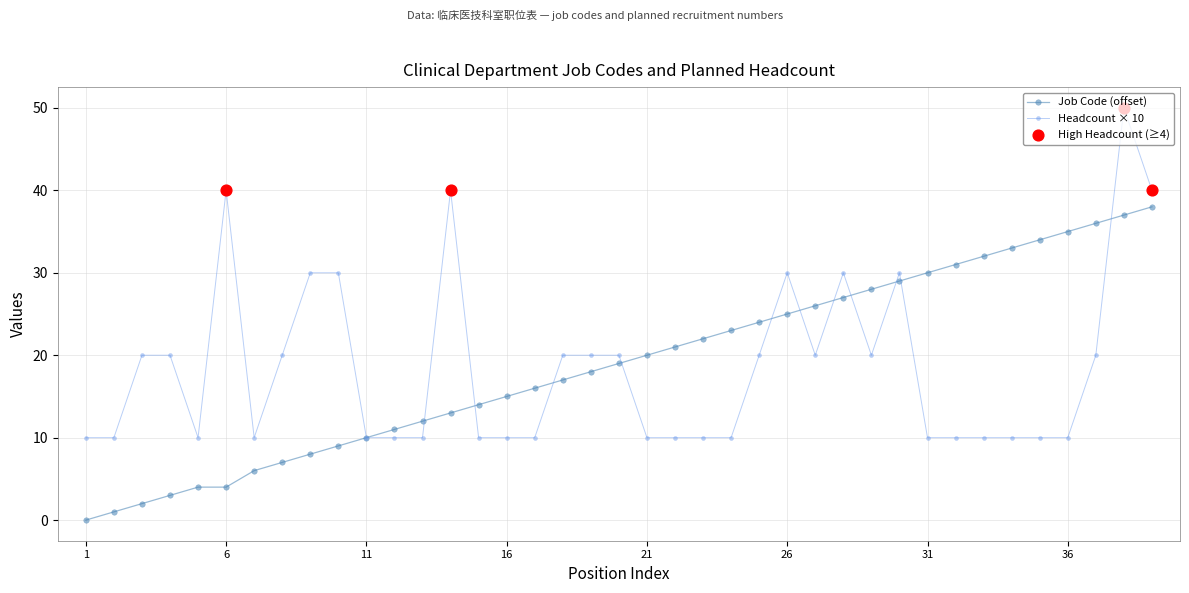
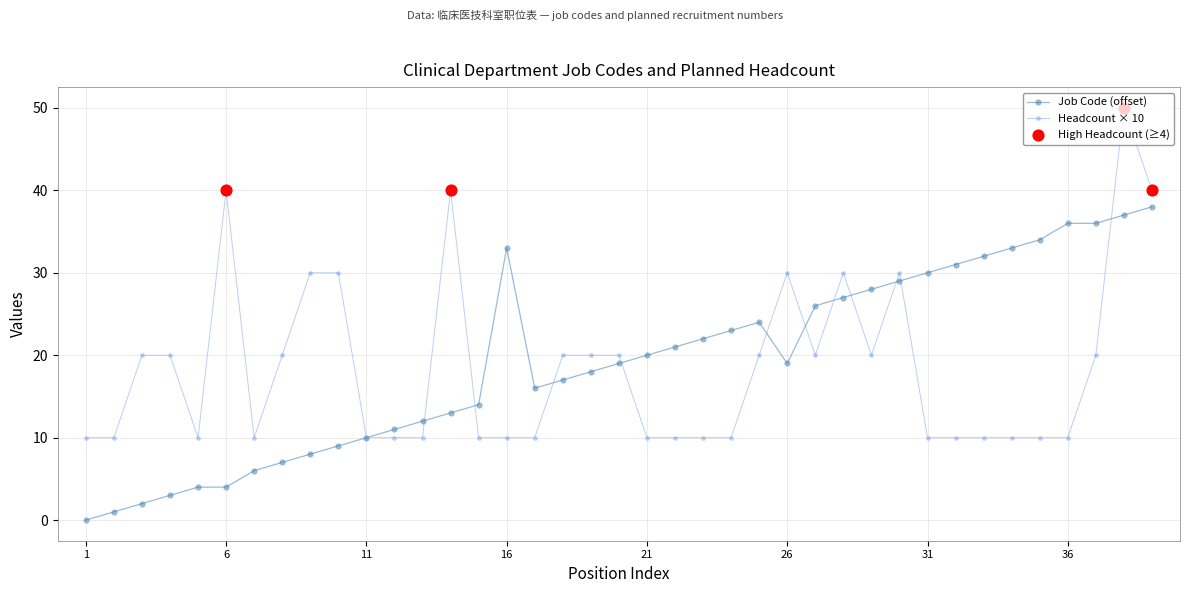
Job Code (offset), 16: 15 -> 33
Job Code (offset), 26: 25 -> 19
Job Code (offset), 36: 35 -> 36
